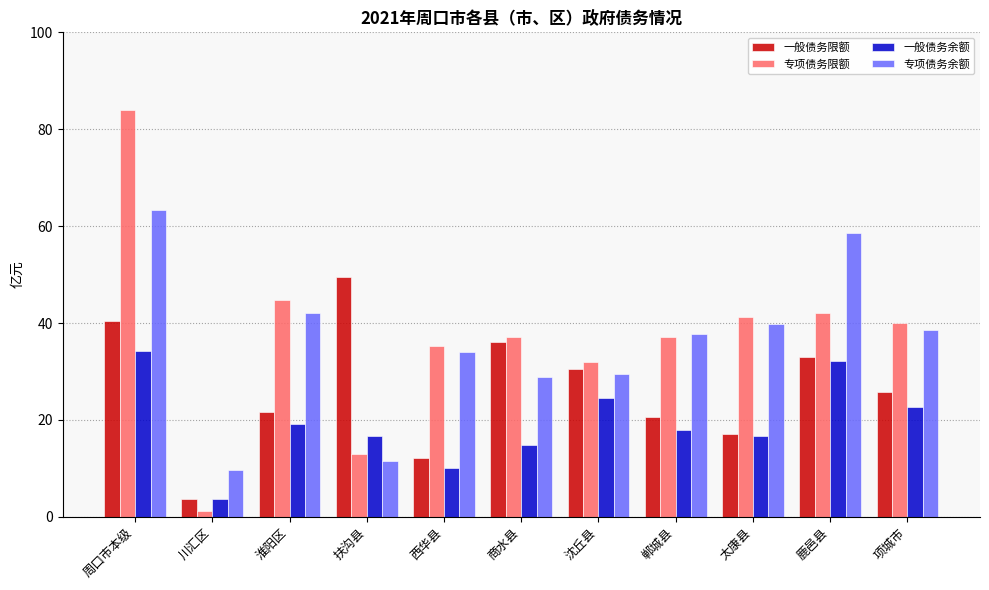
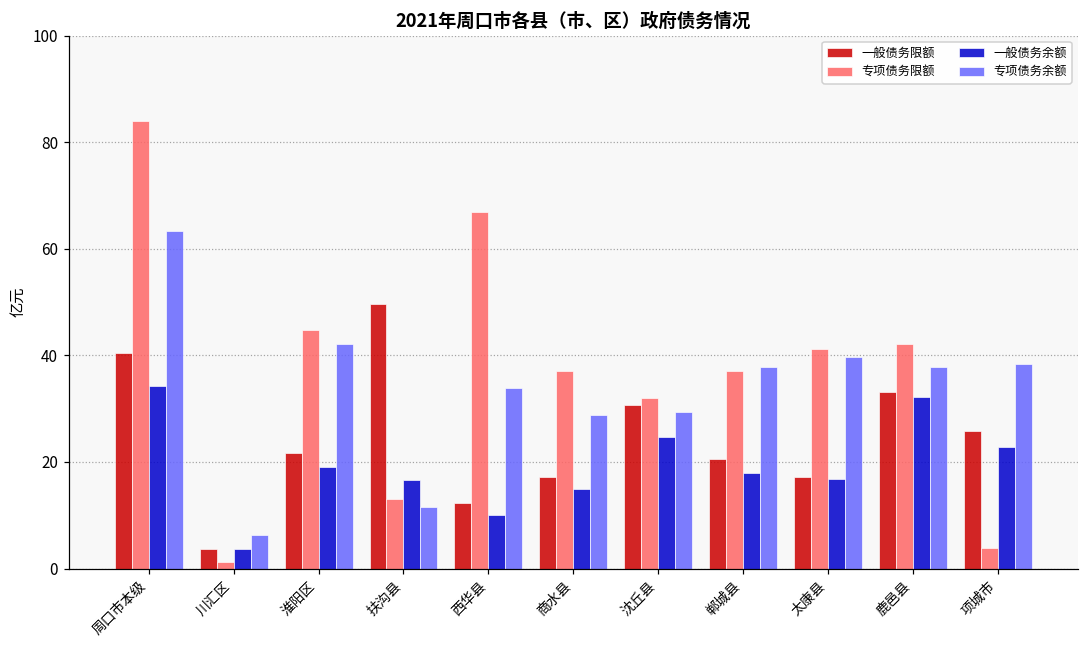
专项债务余额, 川汇区: 10 -> 6
专项债务限额, 西华县: 35 -> 67
一般债务限额, 商水县: 36 -> 17
专项债务余额, 鹿邑县: 59 -> 38
专项债务限额, 项城市: 40 -> 4
